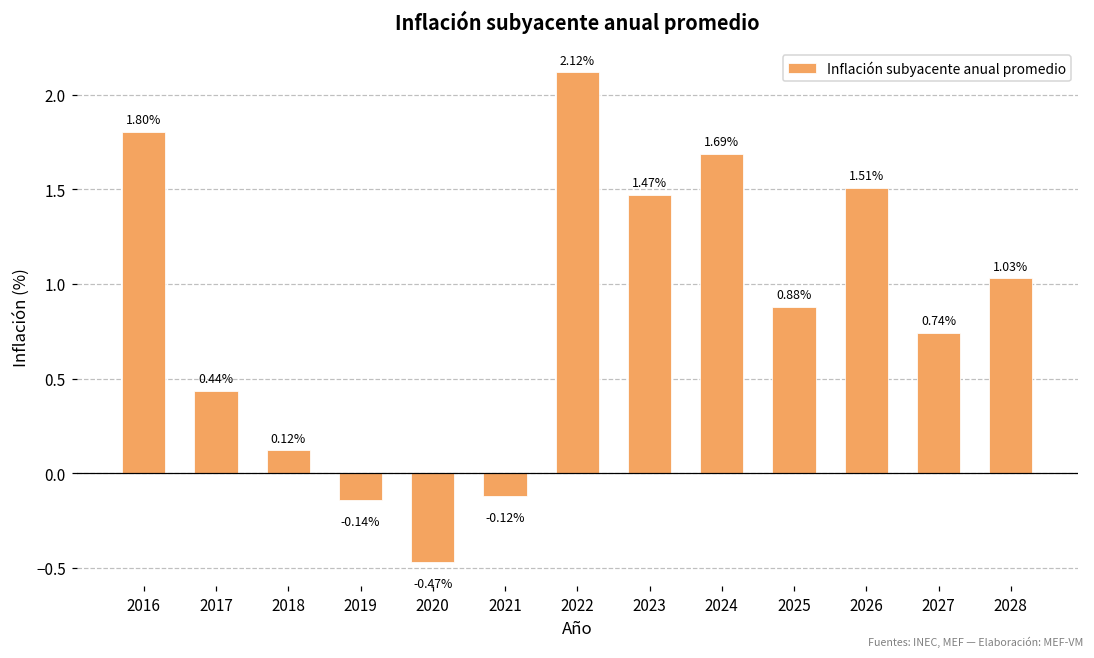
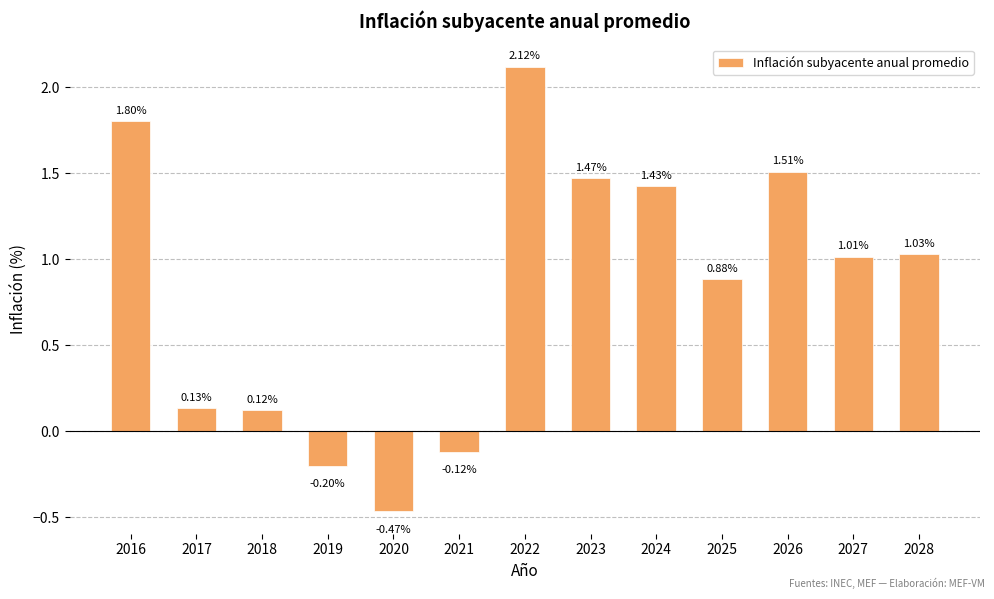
2017: 0.44% -> 0.13%
2019: -0.14% -> -0.20%
2024: 1.69% -> 1.43%
2027: 0.74% -> 1.01%
